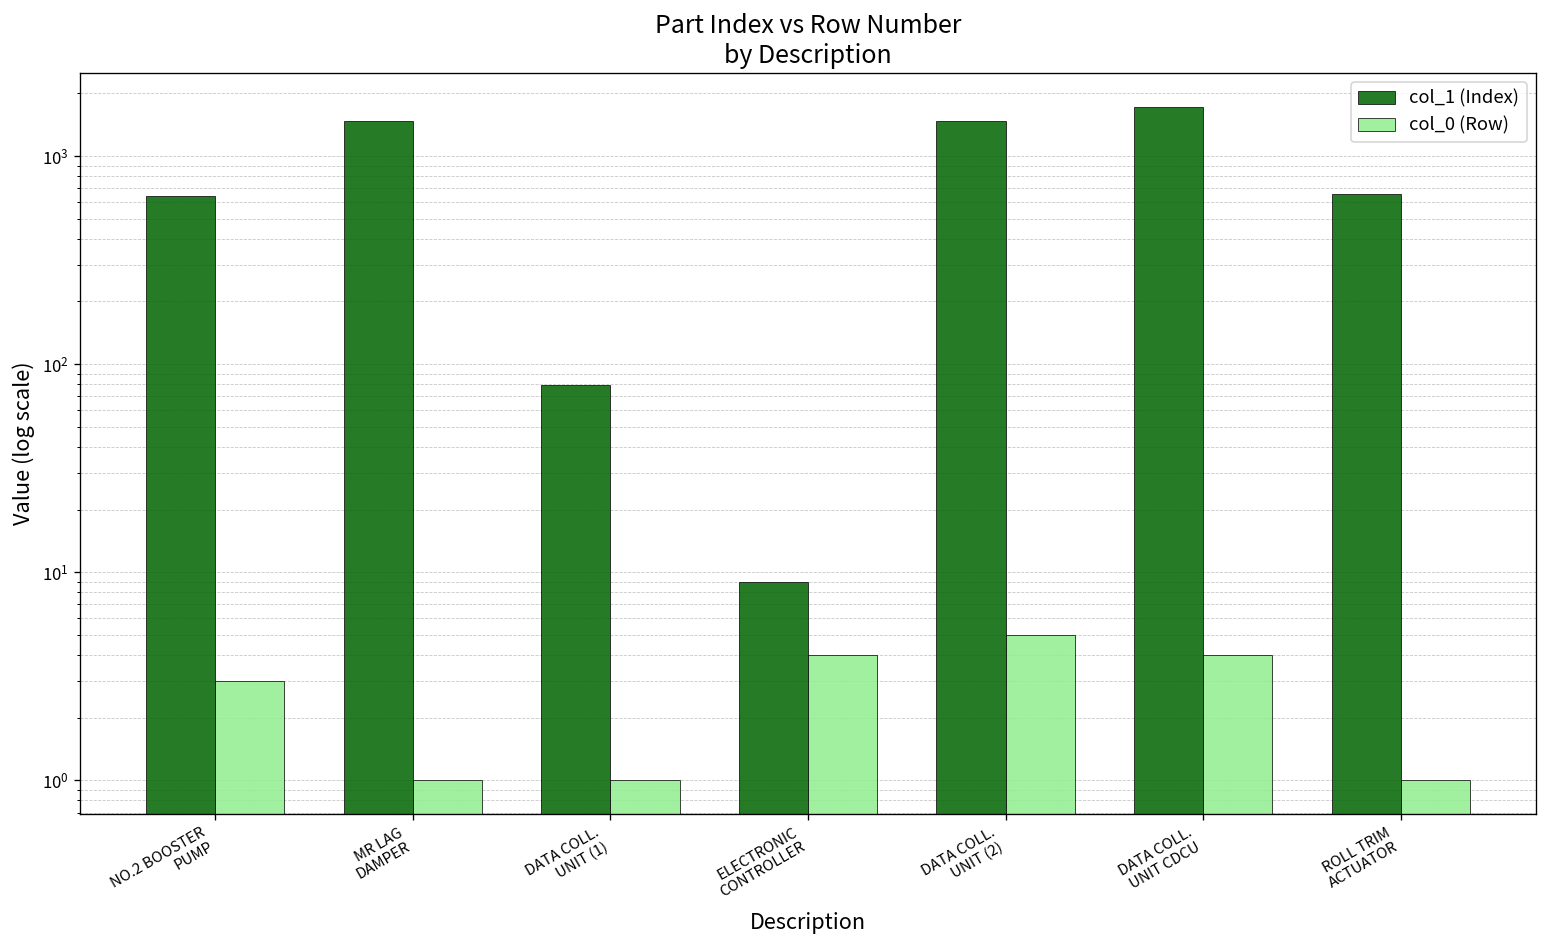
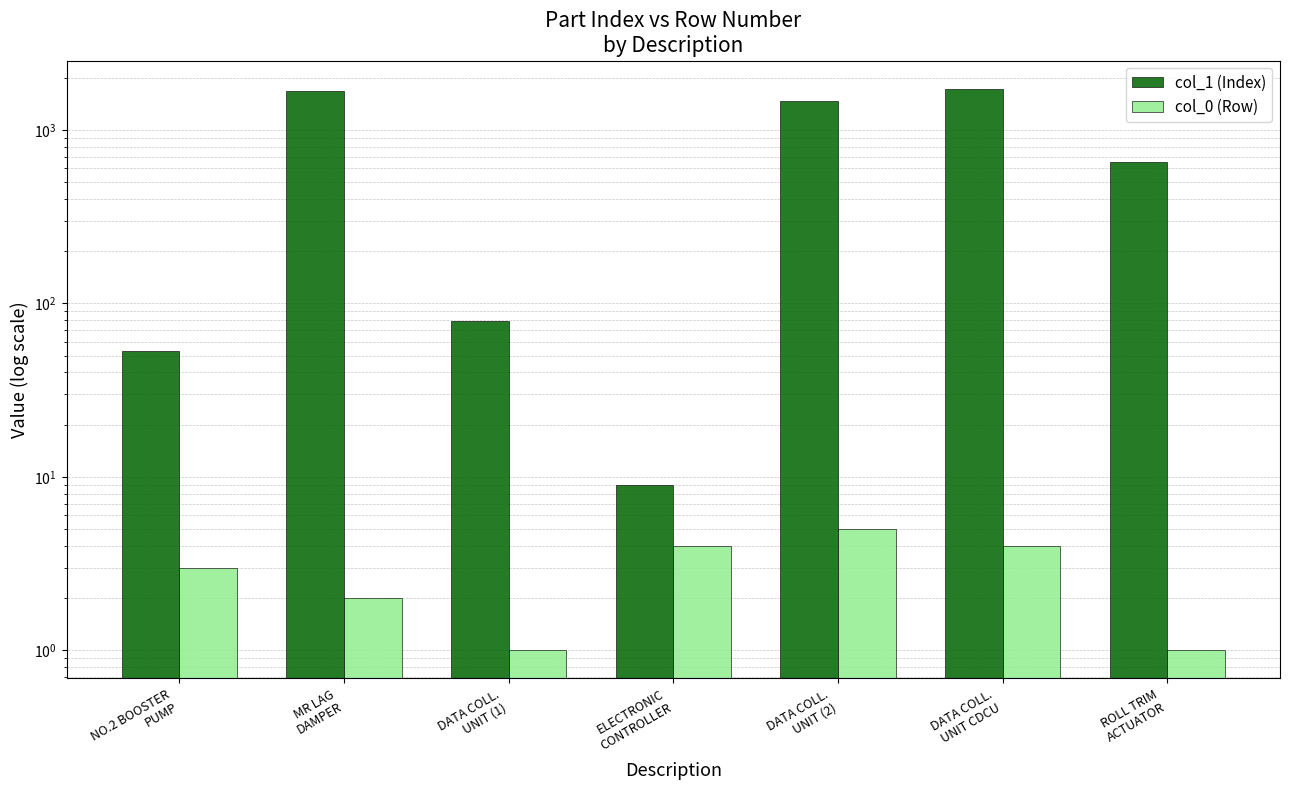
col_1 (Index), NO.2 BOOSTER PUMP: 640 -> 53
col_1 (Index), MR LAG DAMPER: 1500 -> 1700
col_0 (Row), MR LAG DAMPER: 1 -> 2
